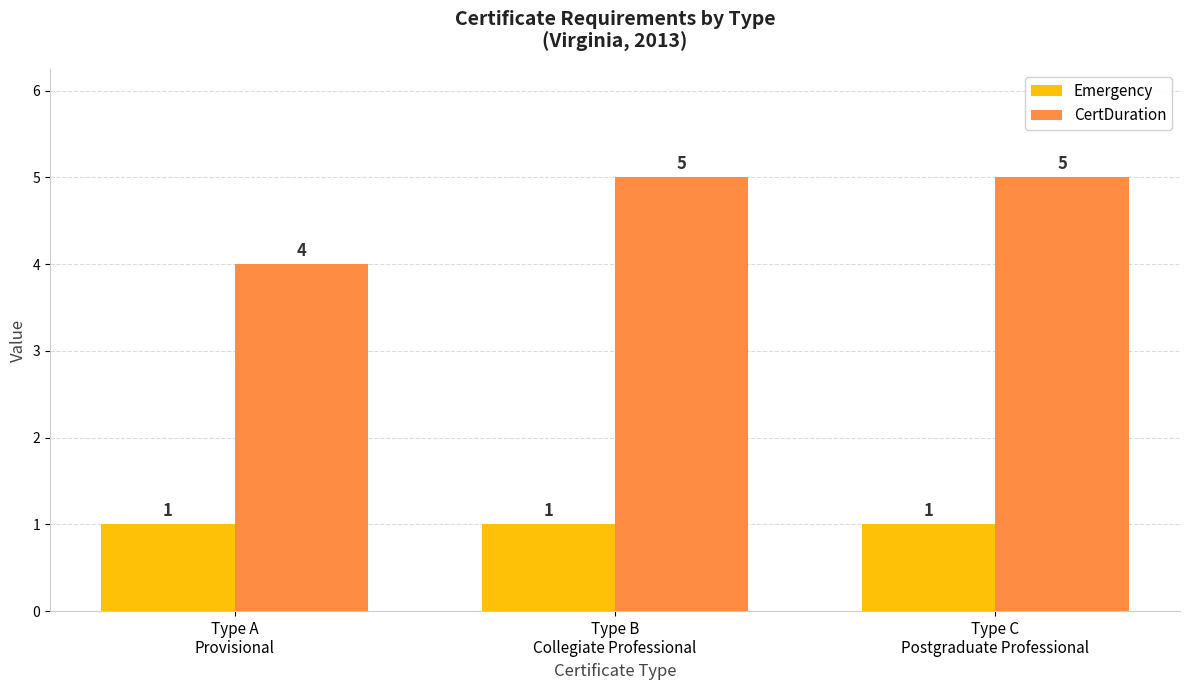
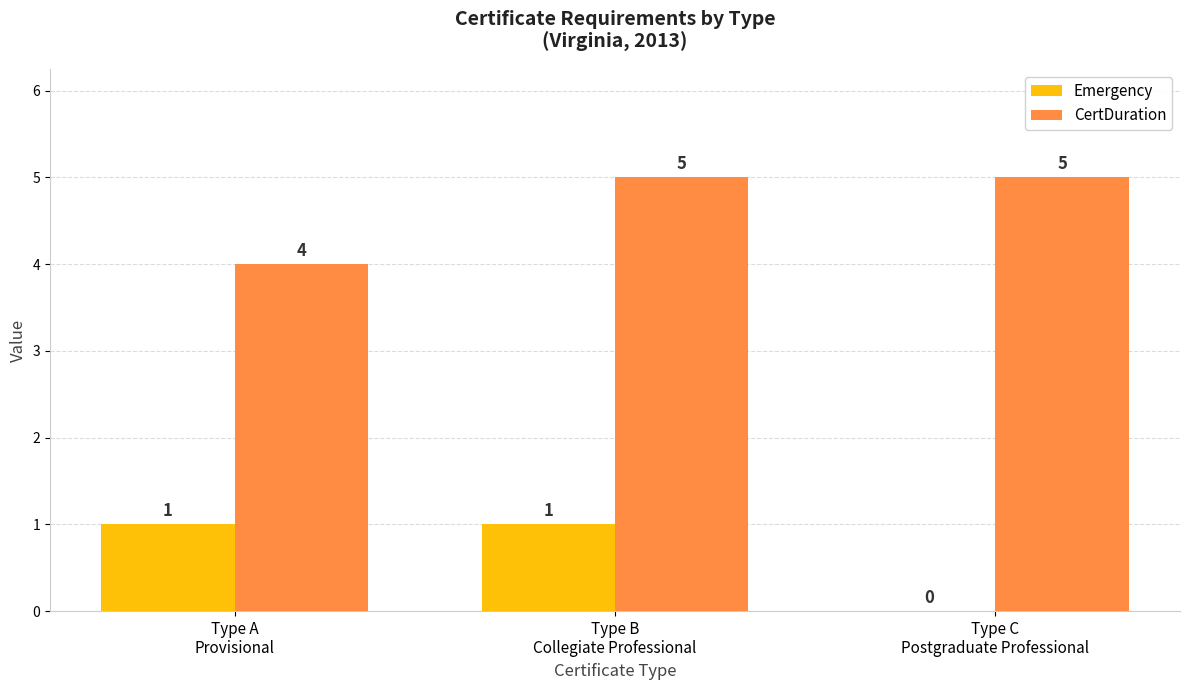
Emergency, Type C Postgraduate Professional: 1 -> 0
